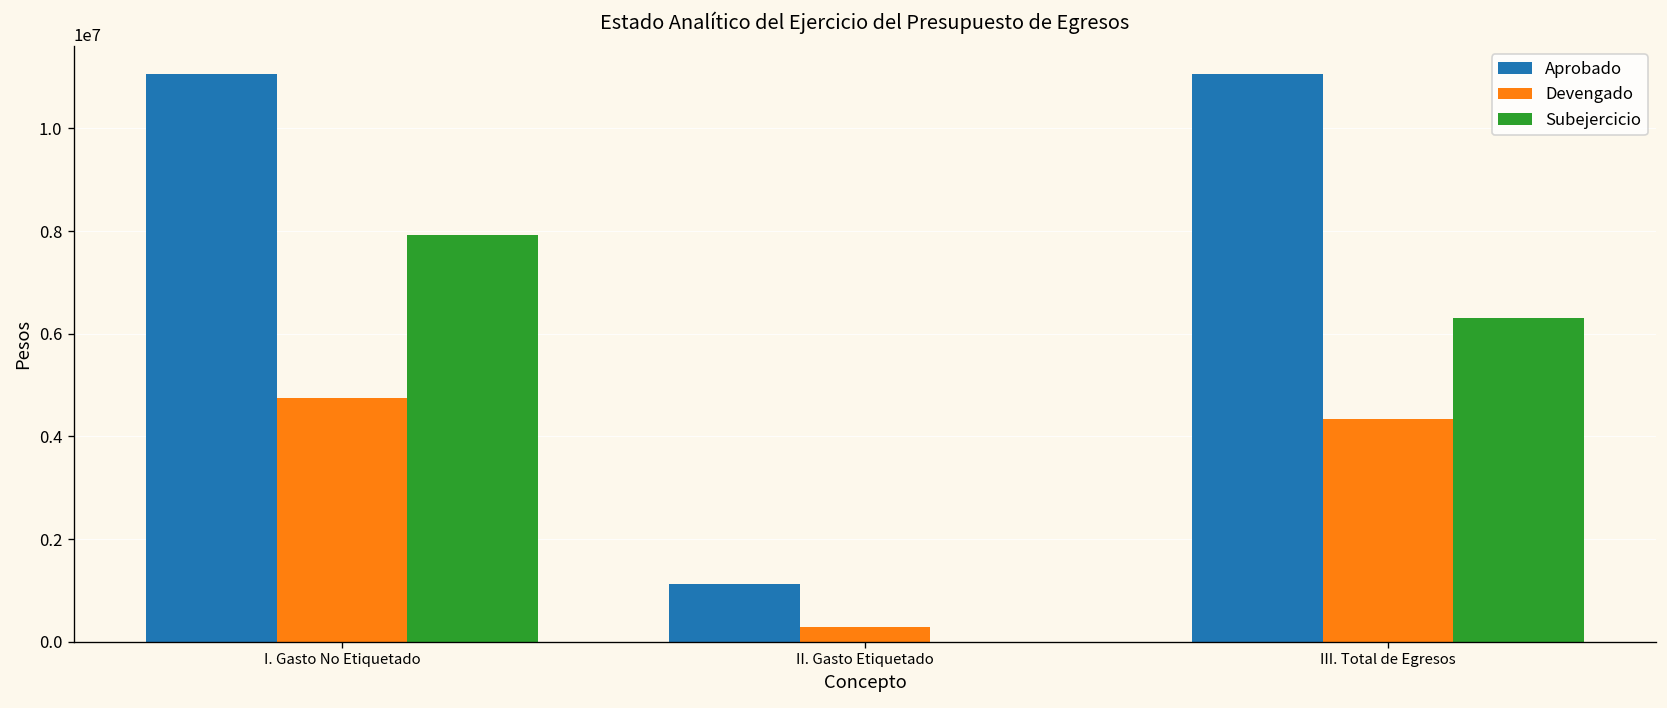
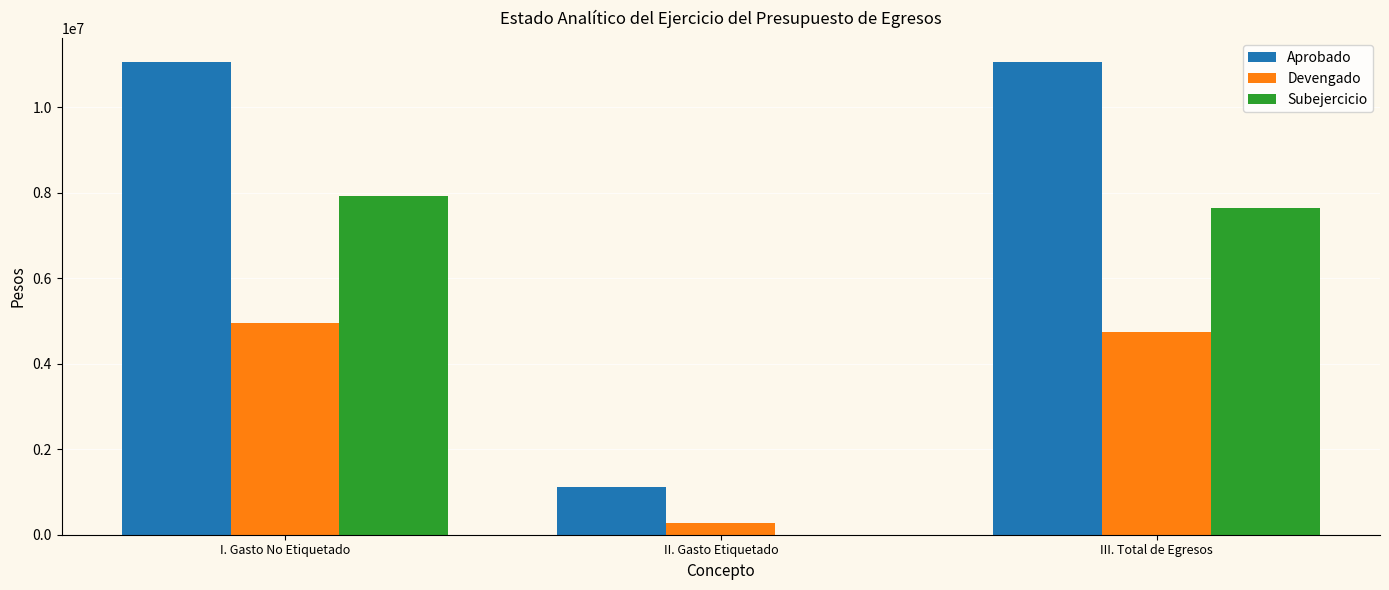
Devengado, I. Gasto No Etiquetado: 4700000 -> 4900000
Devengado, III. Total de Egresos: 4300000 -> 4700000
Subejercicio, III. Total de Egresos: 6300000 -> 7600000
